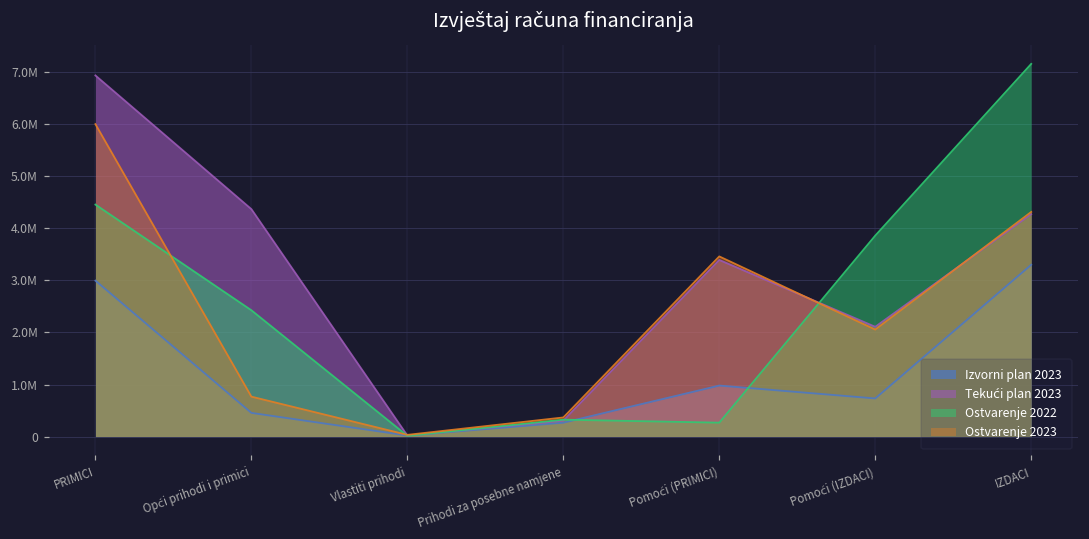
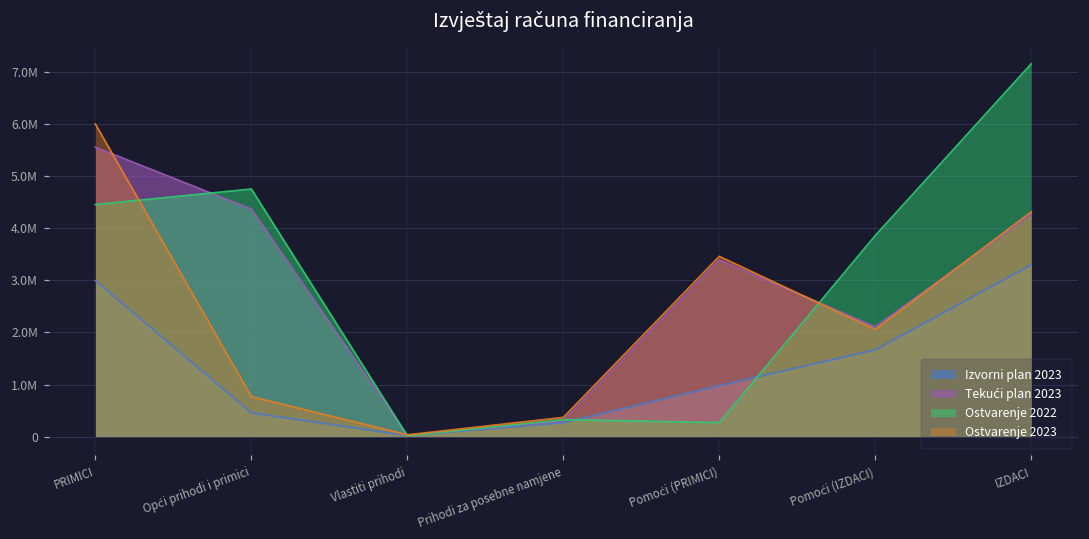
Tekući plan 2023, PRIMICI: 6900000 -> 5600000
Ostvarenje 2022, Opći prihodi i primici: 2400000 -> 4800000
Izvorni plan 2023, Pomoći (IZDACI): 700000 -> 1700000
